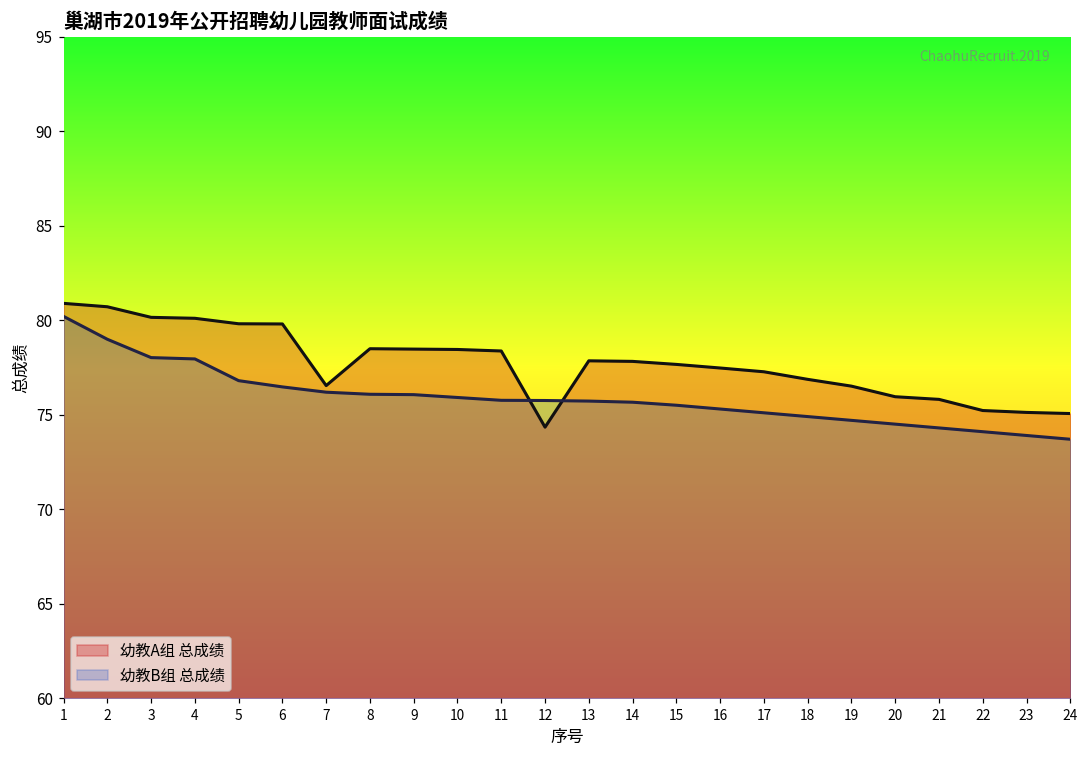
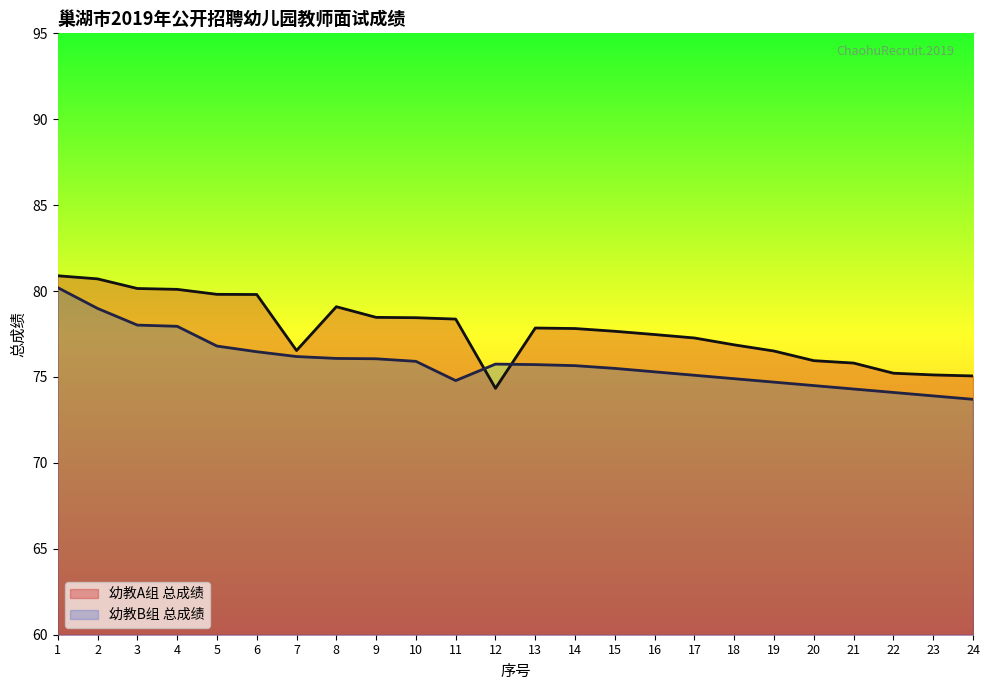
幼教A组 总成绩, 8: 78.5 -> 79.1
幼教B组 总成绩, 11: 75.8 -> 74.8
